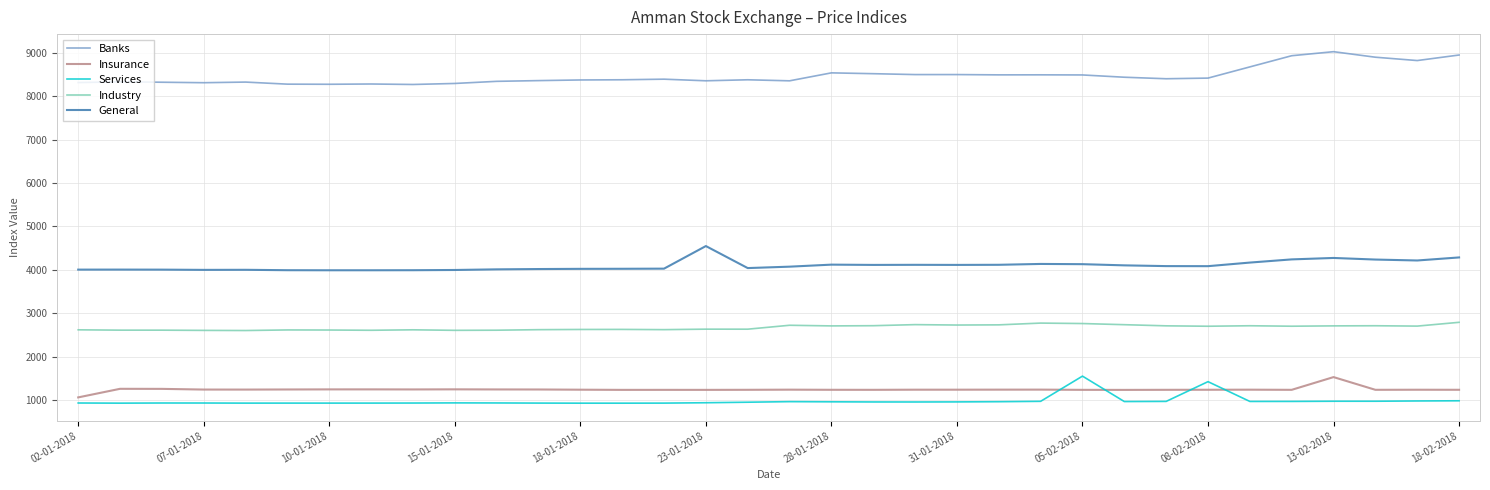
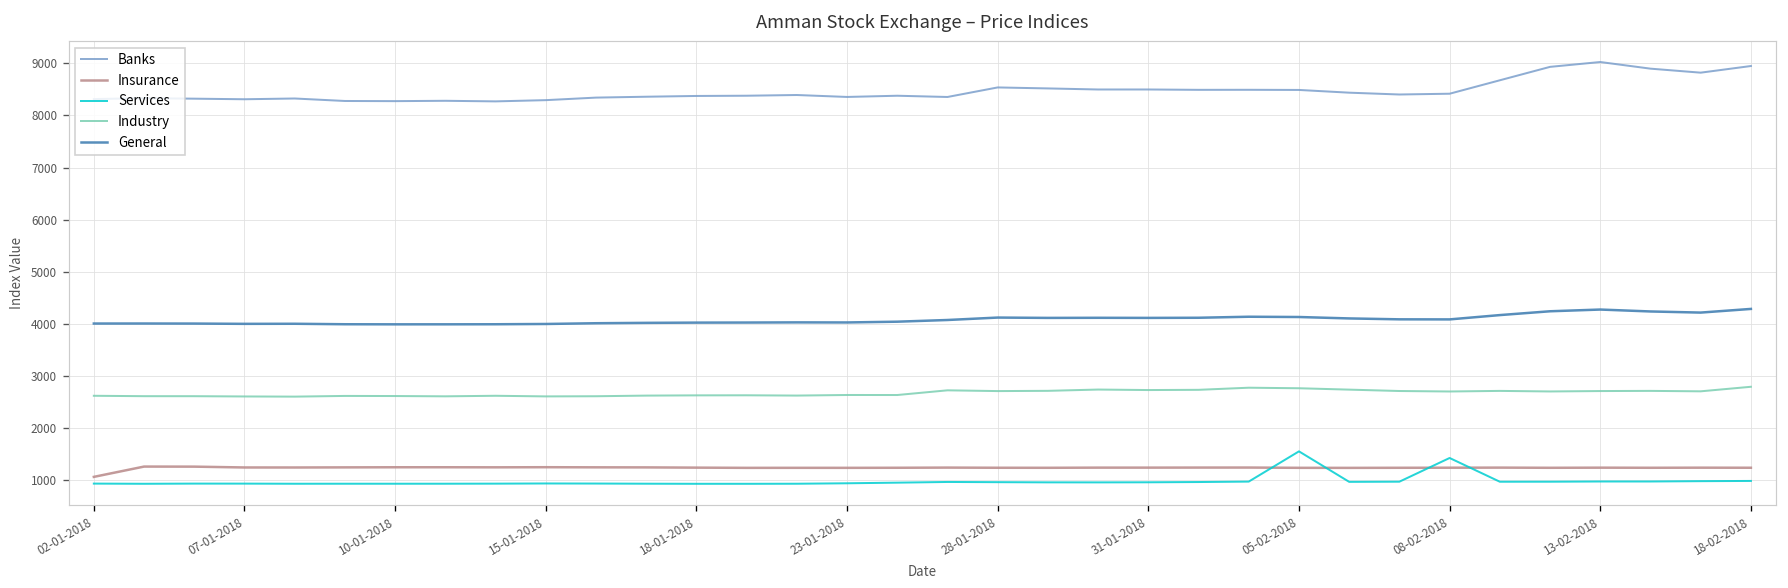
General, 23-01-2018: 4500 -> 4000
Insurance, 13-02-2018: 1500 -> 1200
